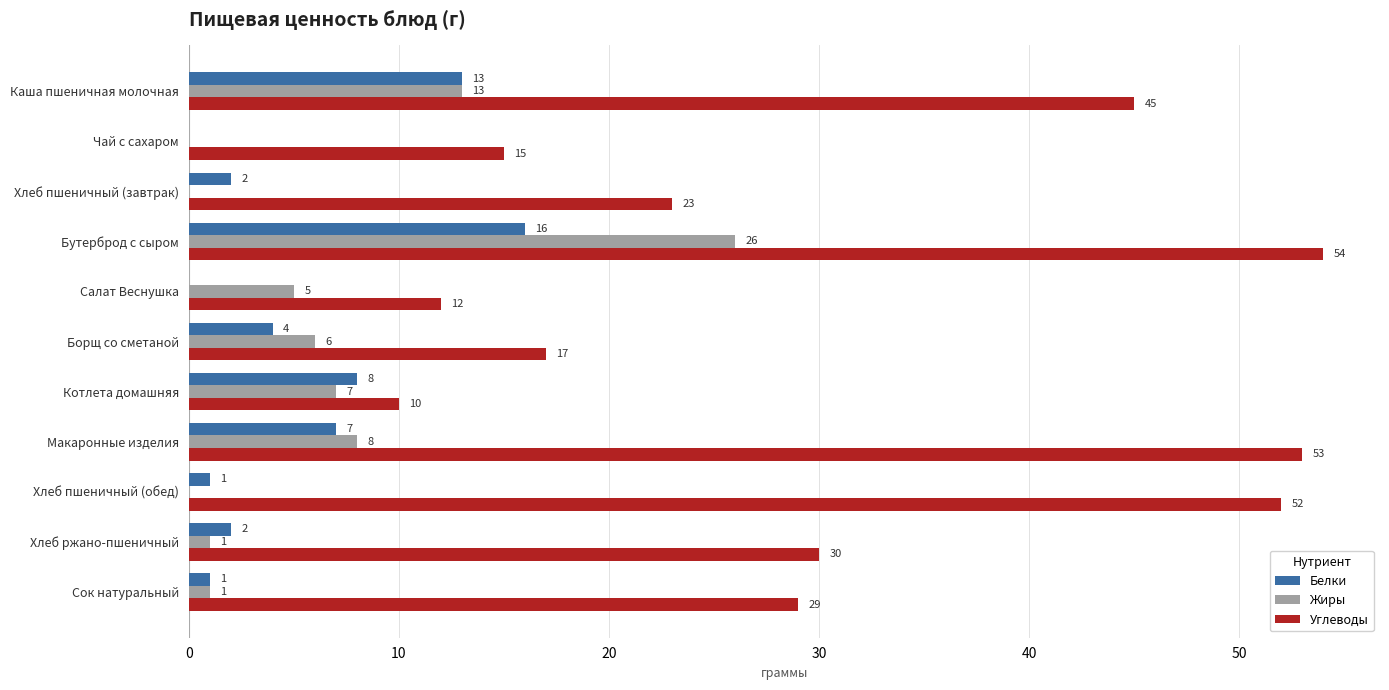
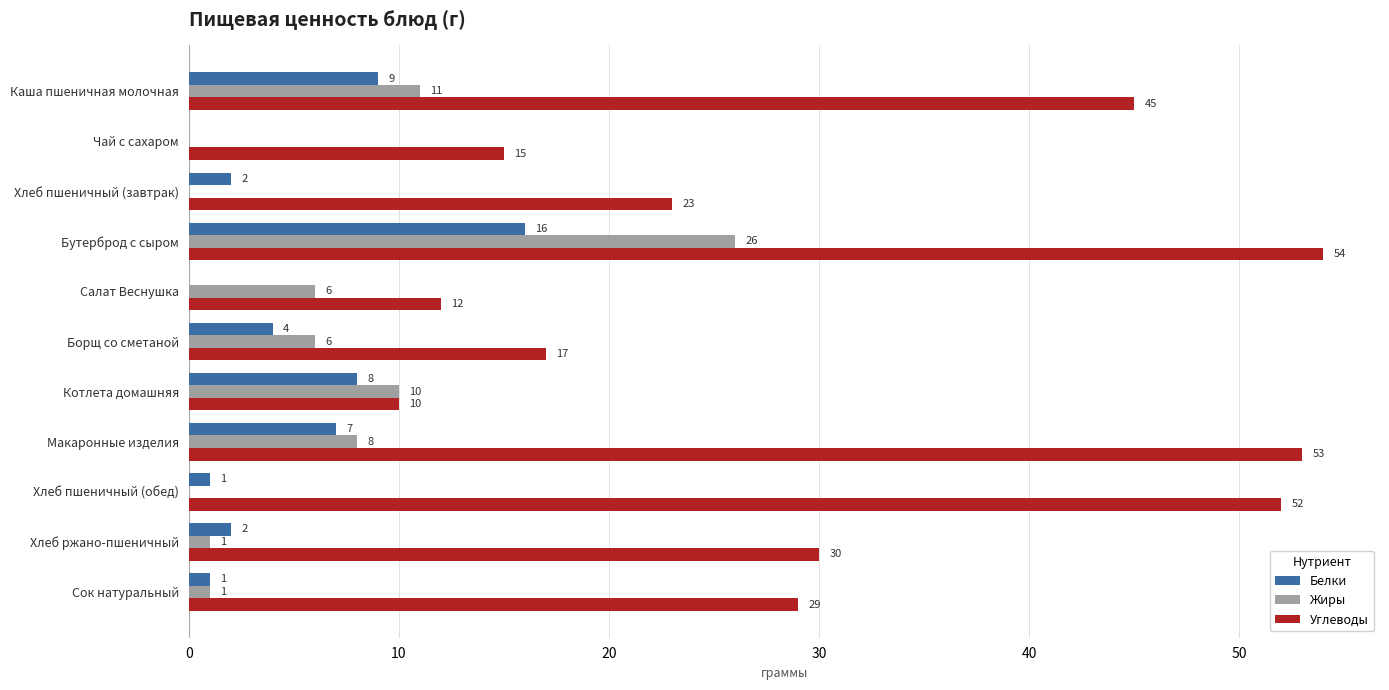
Белки, Каша пшеничная молочная: 13 -> 9
Жиры, Каша пшеничная молочная: 13 -> 11
Жиры, Салат Веснушка: 5 -> 6
Жиры, Котлета домашняя: 7 -> 10
